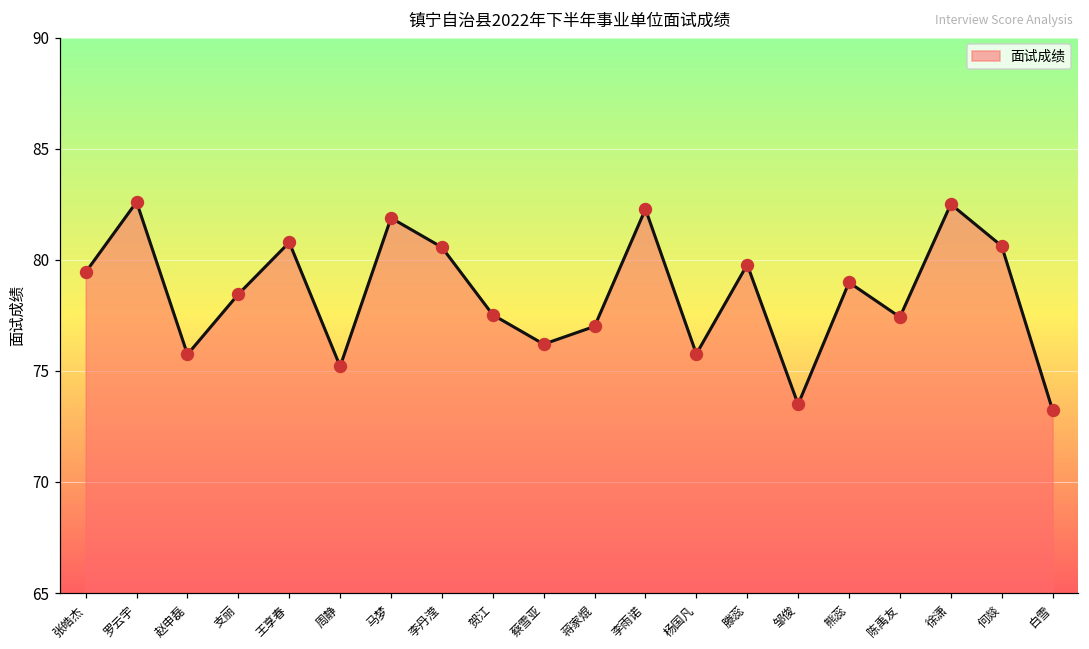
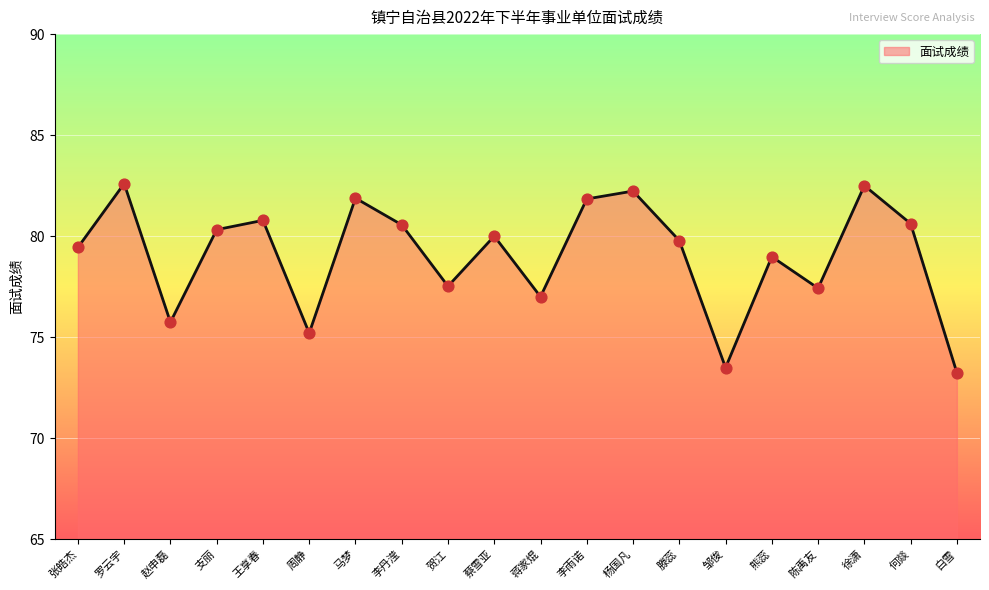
支丽: 78.5 -> 80.3
蔡雪亚: 76.2 -> 80.0
李雨诺: 82.3 -> 81.8
杨国凡: 75.8 -> 82.2
